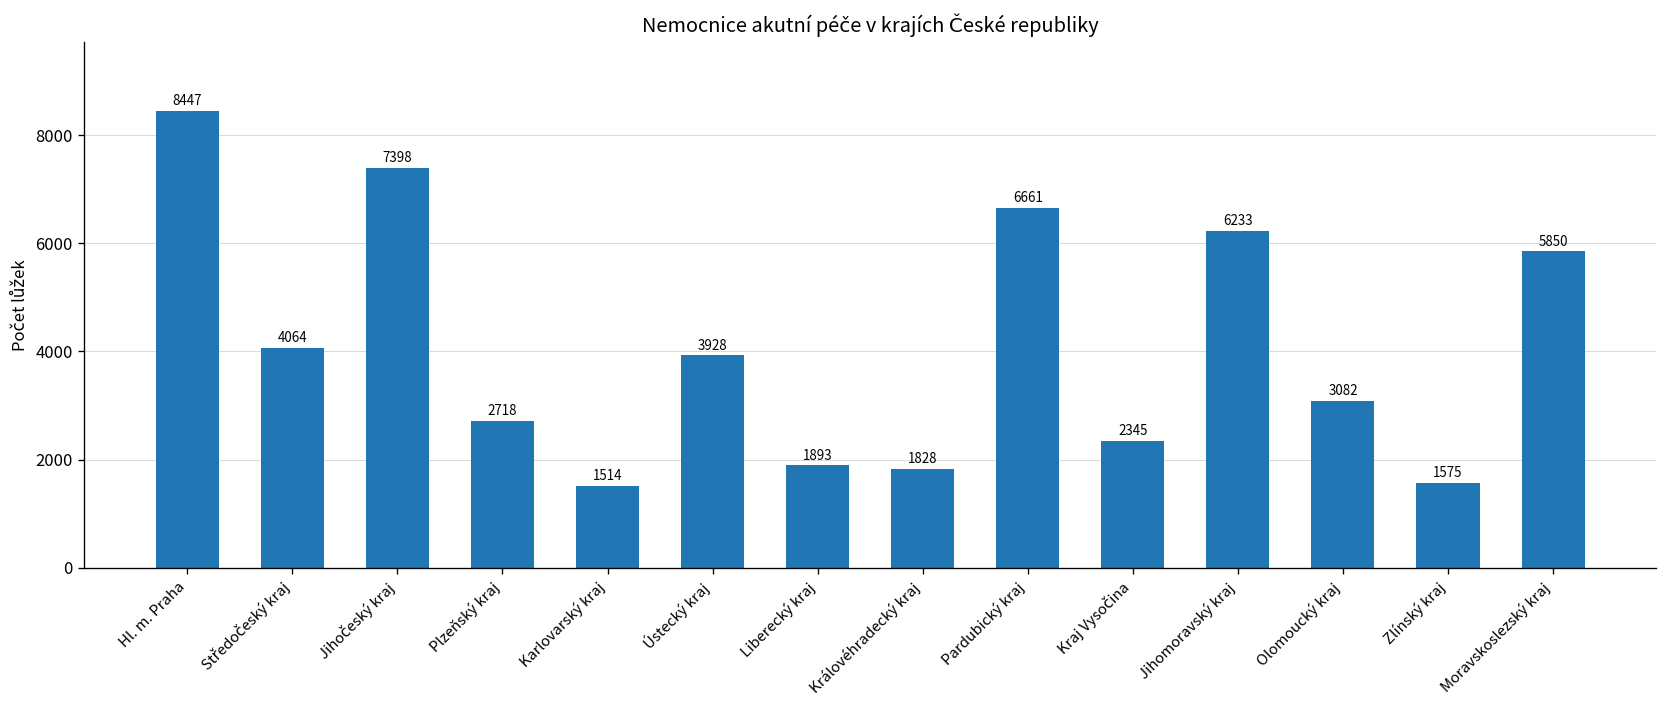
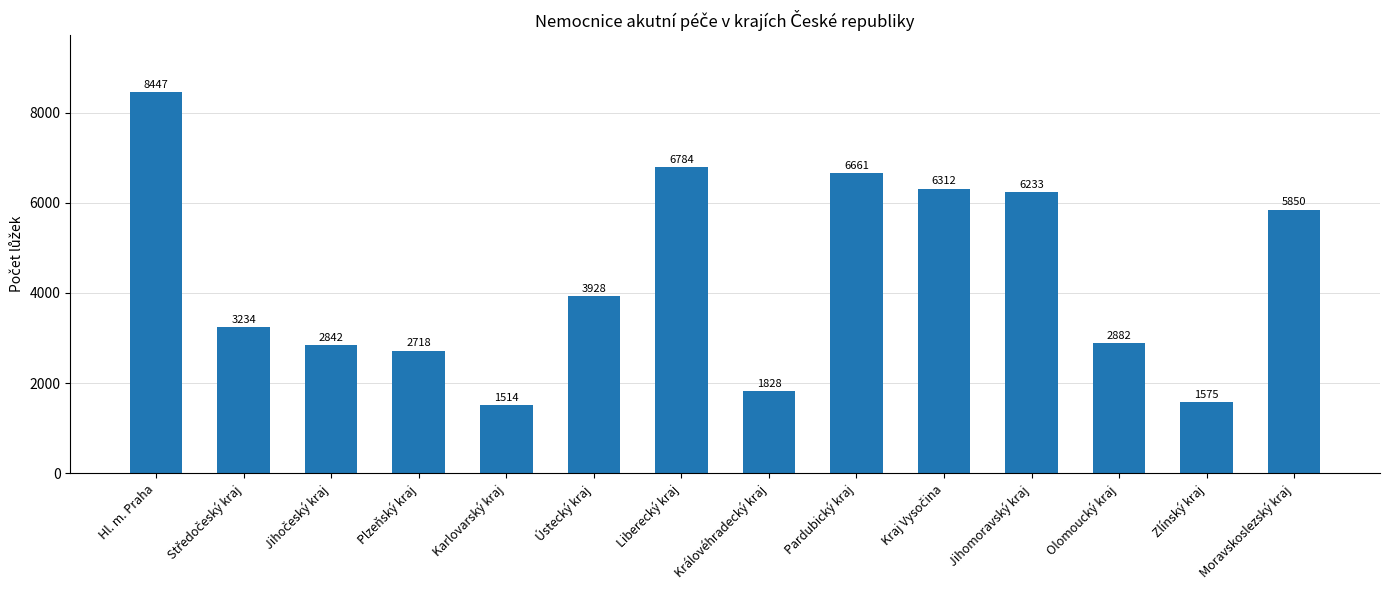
Středočeský kraj: 4064 -> 3234
Jihočeský kraj: 7398 -> 2842
Liberecký kraj: 1893 -> 6784
Kraj Vysočina: 2345 -> 6312
Olomoucký kraj: 3082 -> 2882
